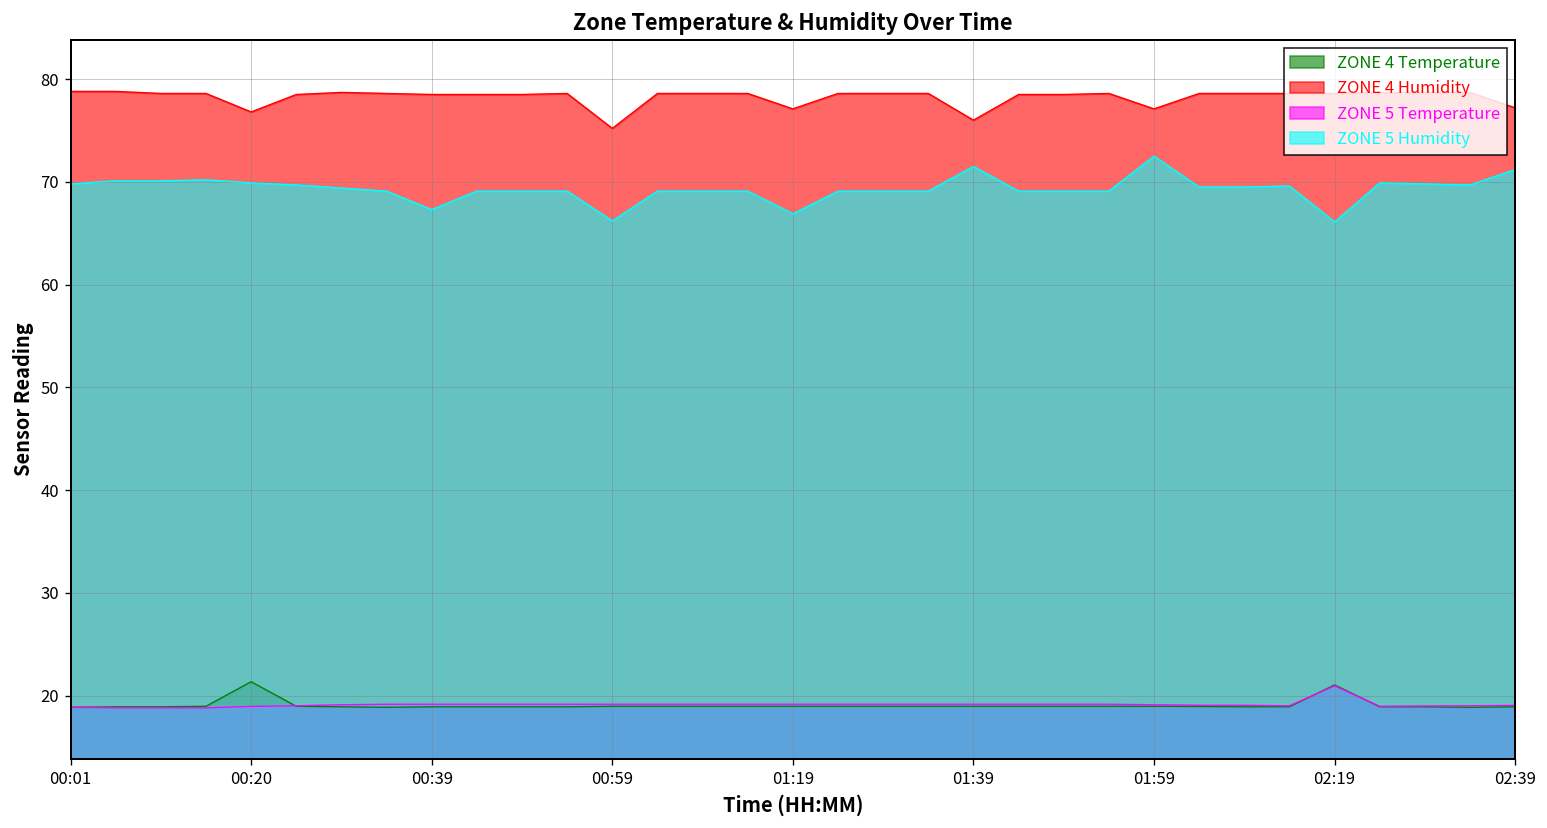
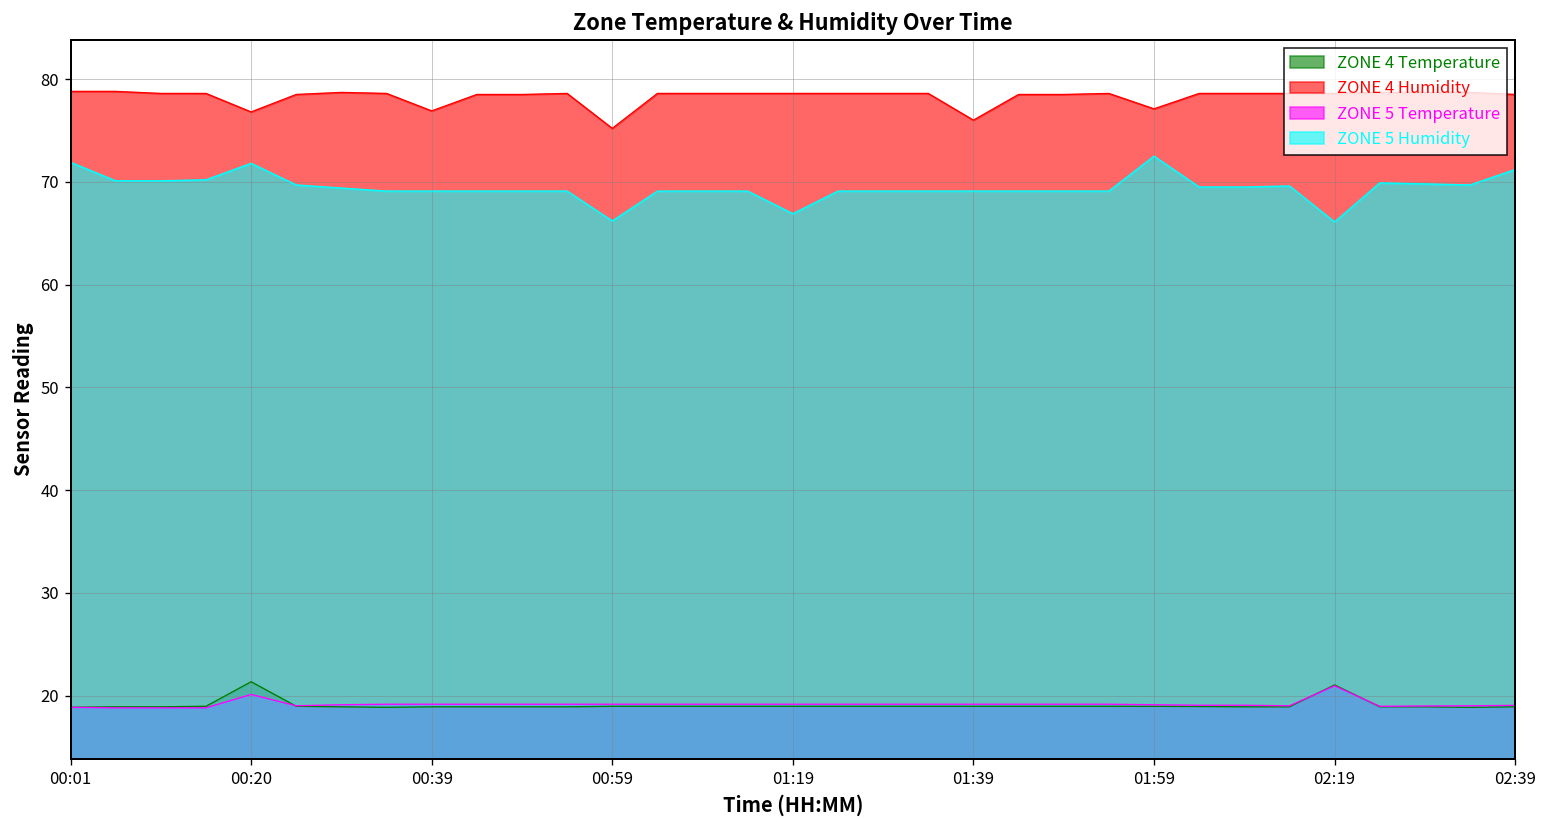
ZONE 5 Humidity, 00:01: 70 -> 72
ZONE 5 Temperature, 00:20: 19 -> 20
ZONE 5 Humidity, 00:20: 70 -> 72
ZONE 4 Humidity, 00:39: 79 -> 77
ZONE 5 Humidity, 00:39: 67 -> 69
ZONE 4 Humidity, 01:19: 77 -> 79
ZONE 5 Humidity, 01:39: 72 -> 69
ZONE 4 Humidity, 02:39: 77 -> 79
